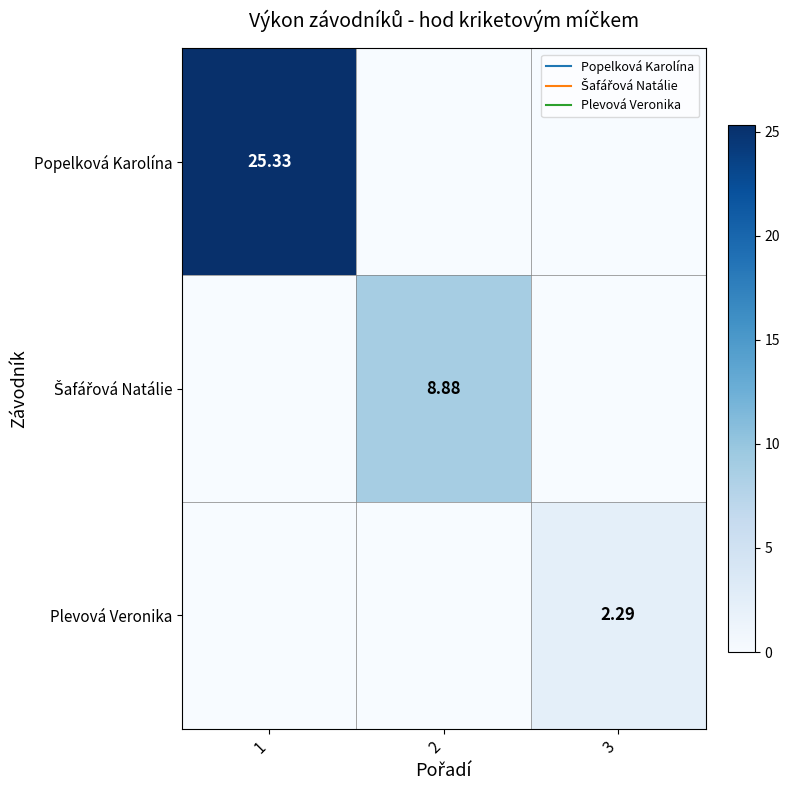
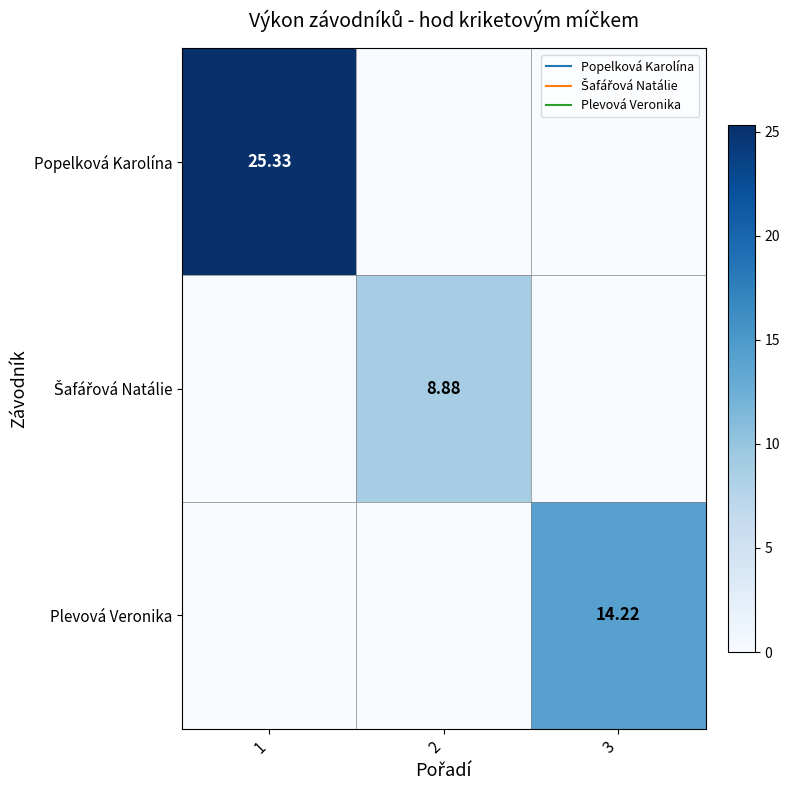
Plevová Veronika, 3: 2.29 -> 14.22
